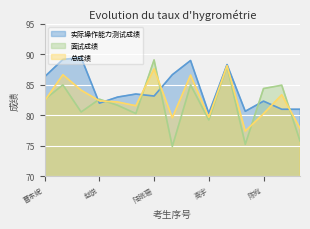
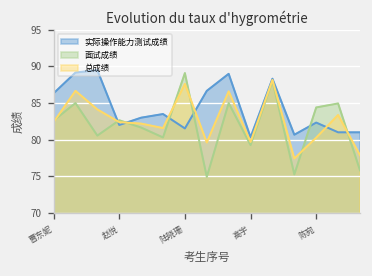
实际操作能力测试成绩, 陆晓珊: 83 -> 82
